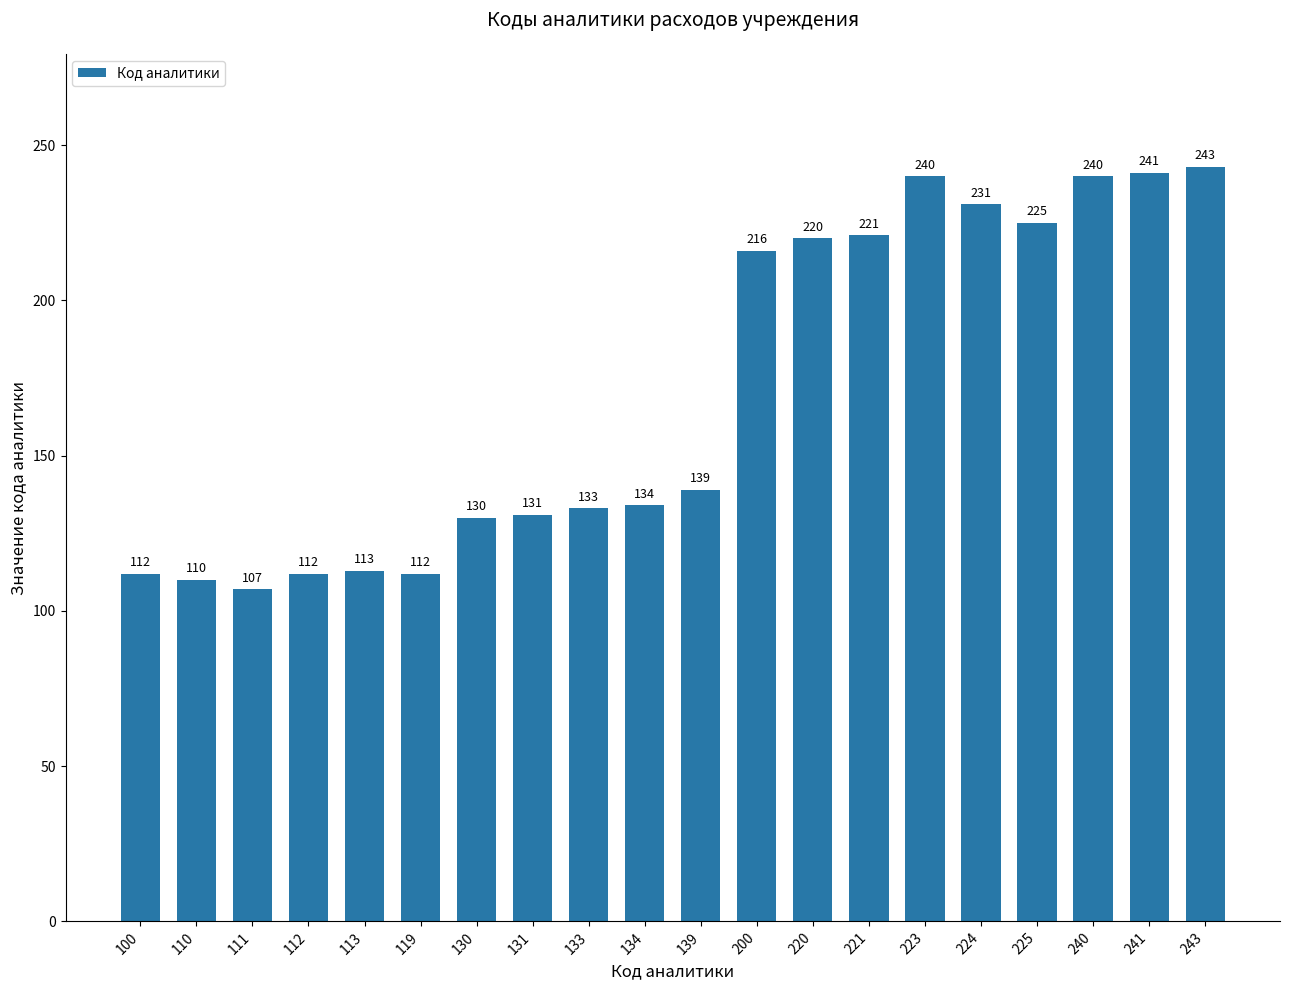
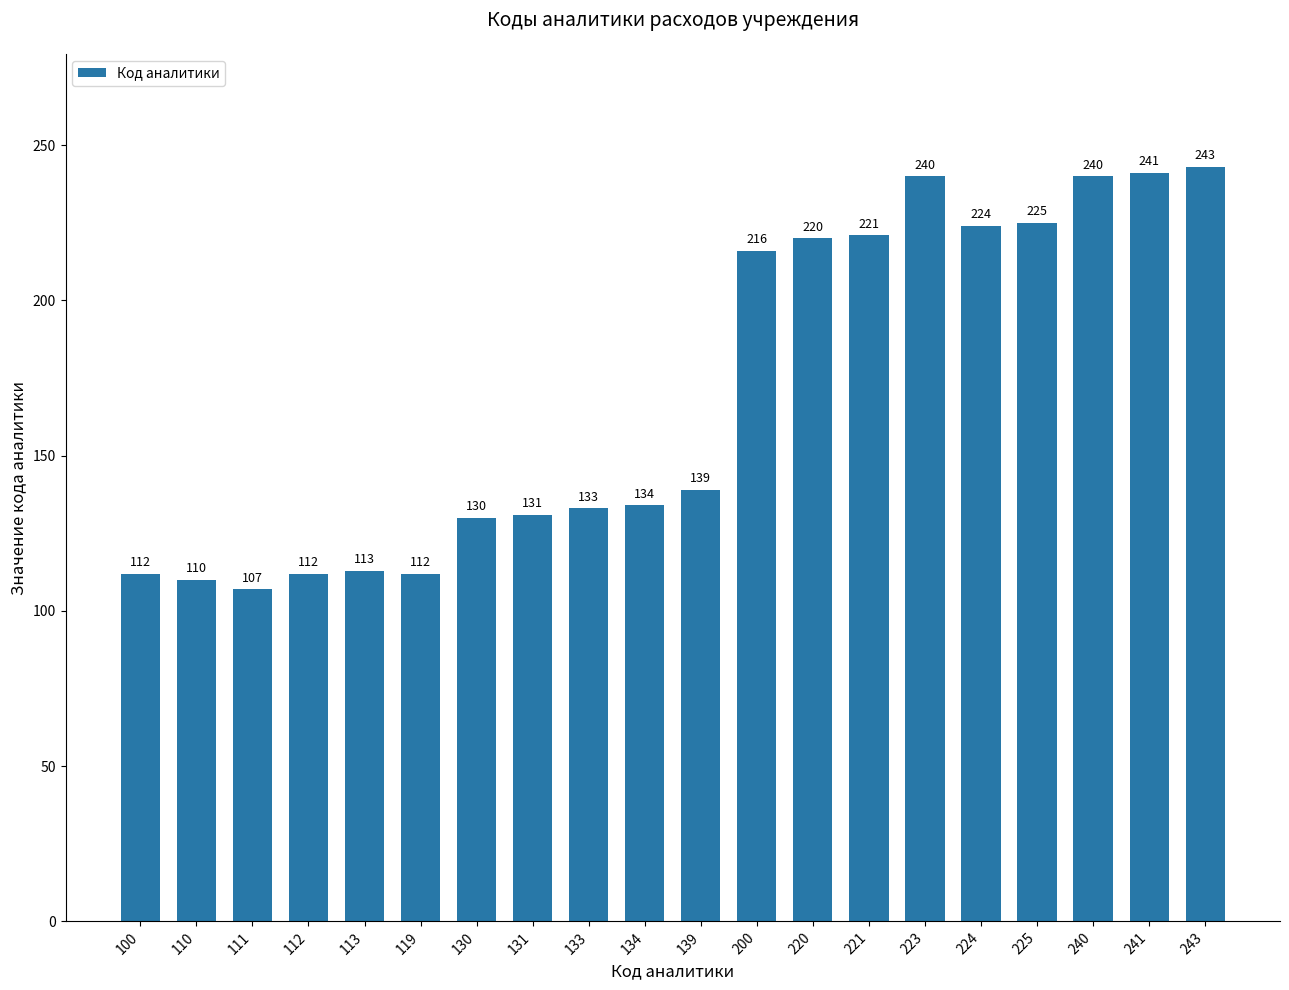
224: 231 -> 224
